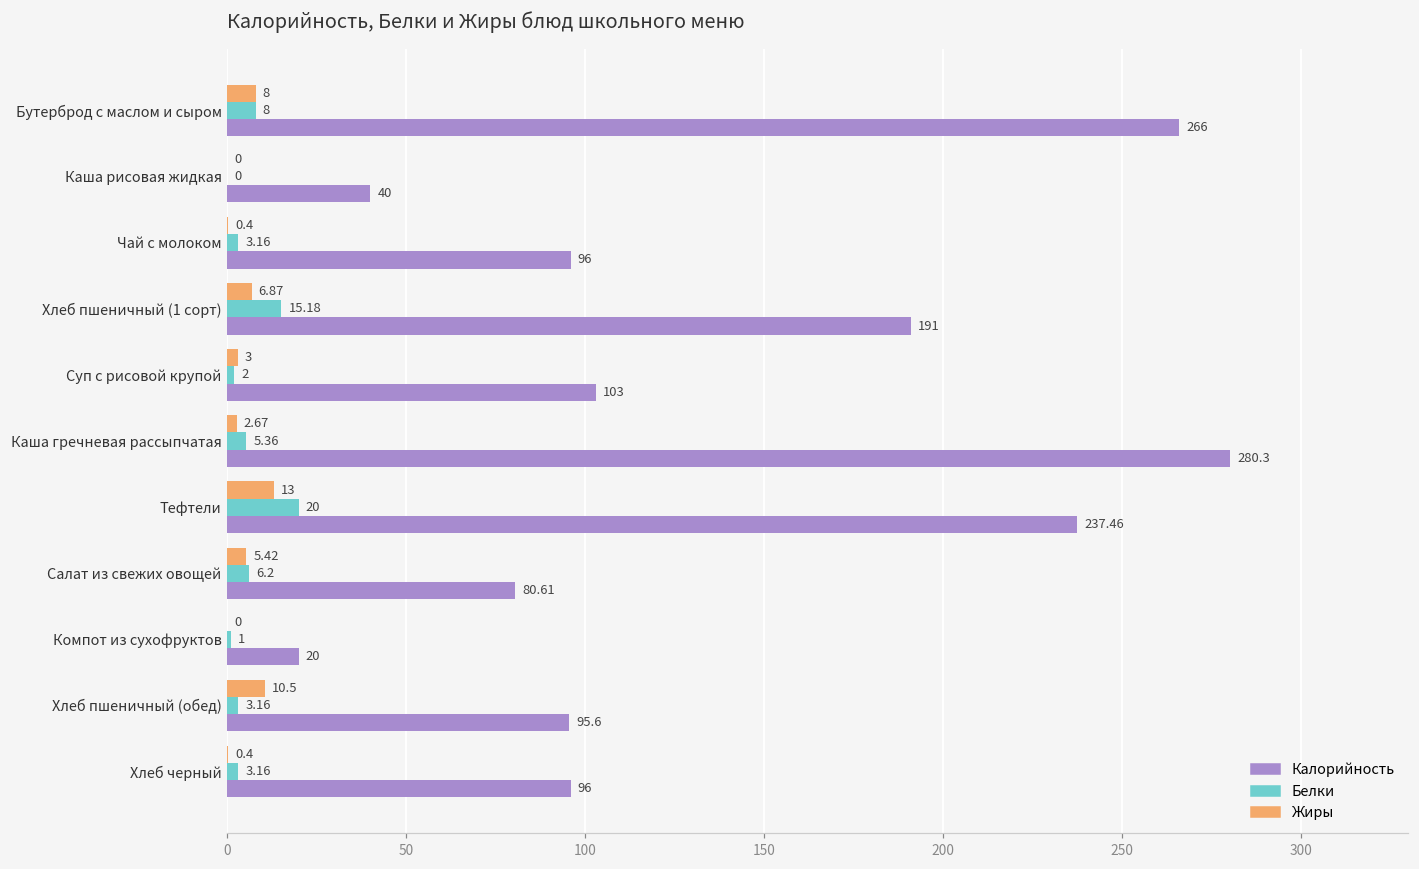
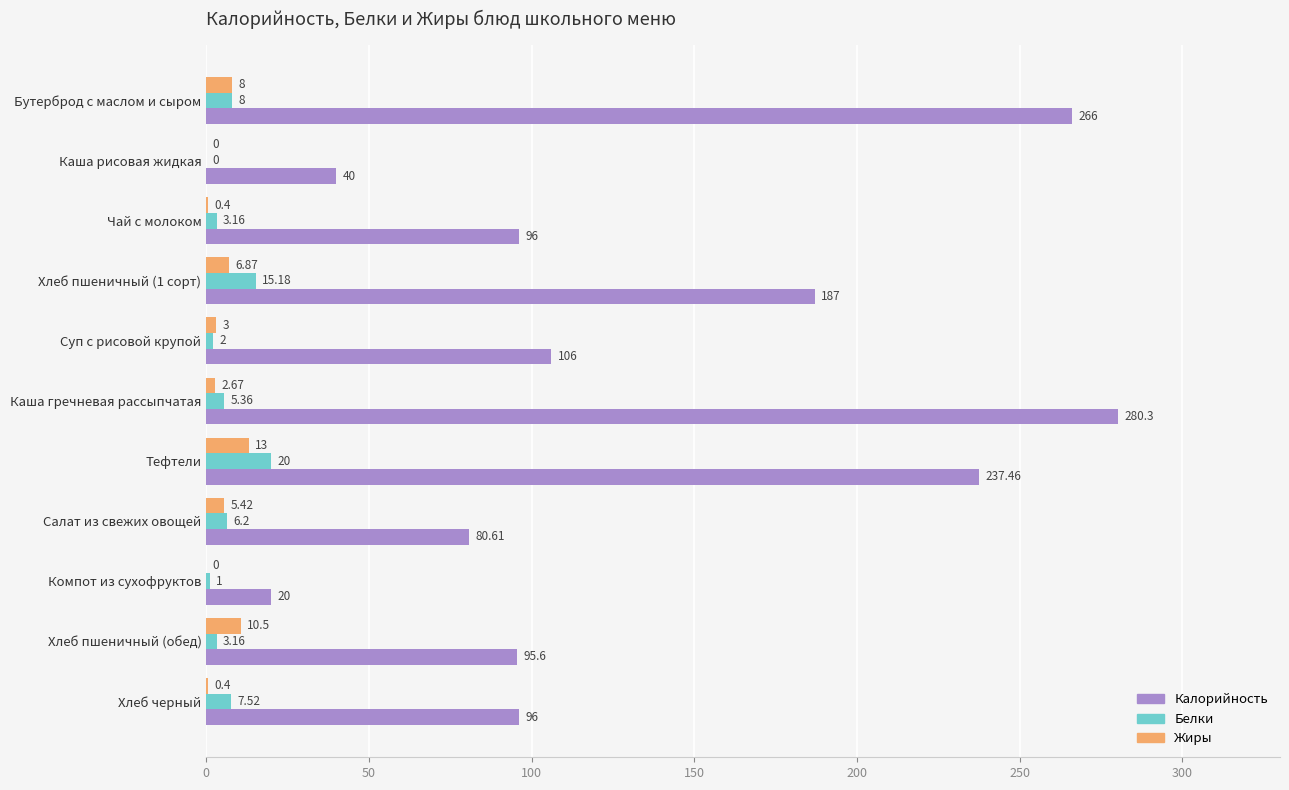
Калорийность, Хлеб пшеничный (1 сорт): 191 -> 187
Калорийность, Суп с рисовой крупой: 103 -> 106
Белки, Хлеб черный: 3.16 -> 7.52
